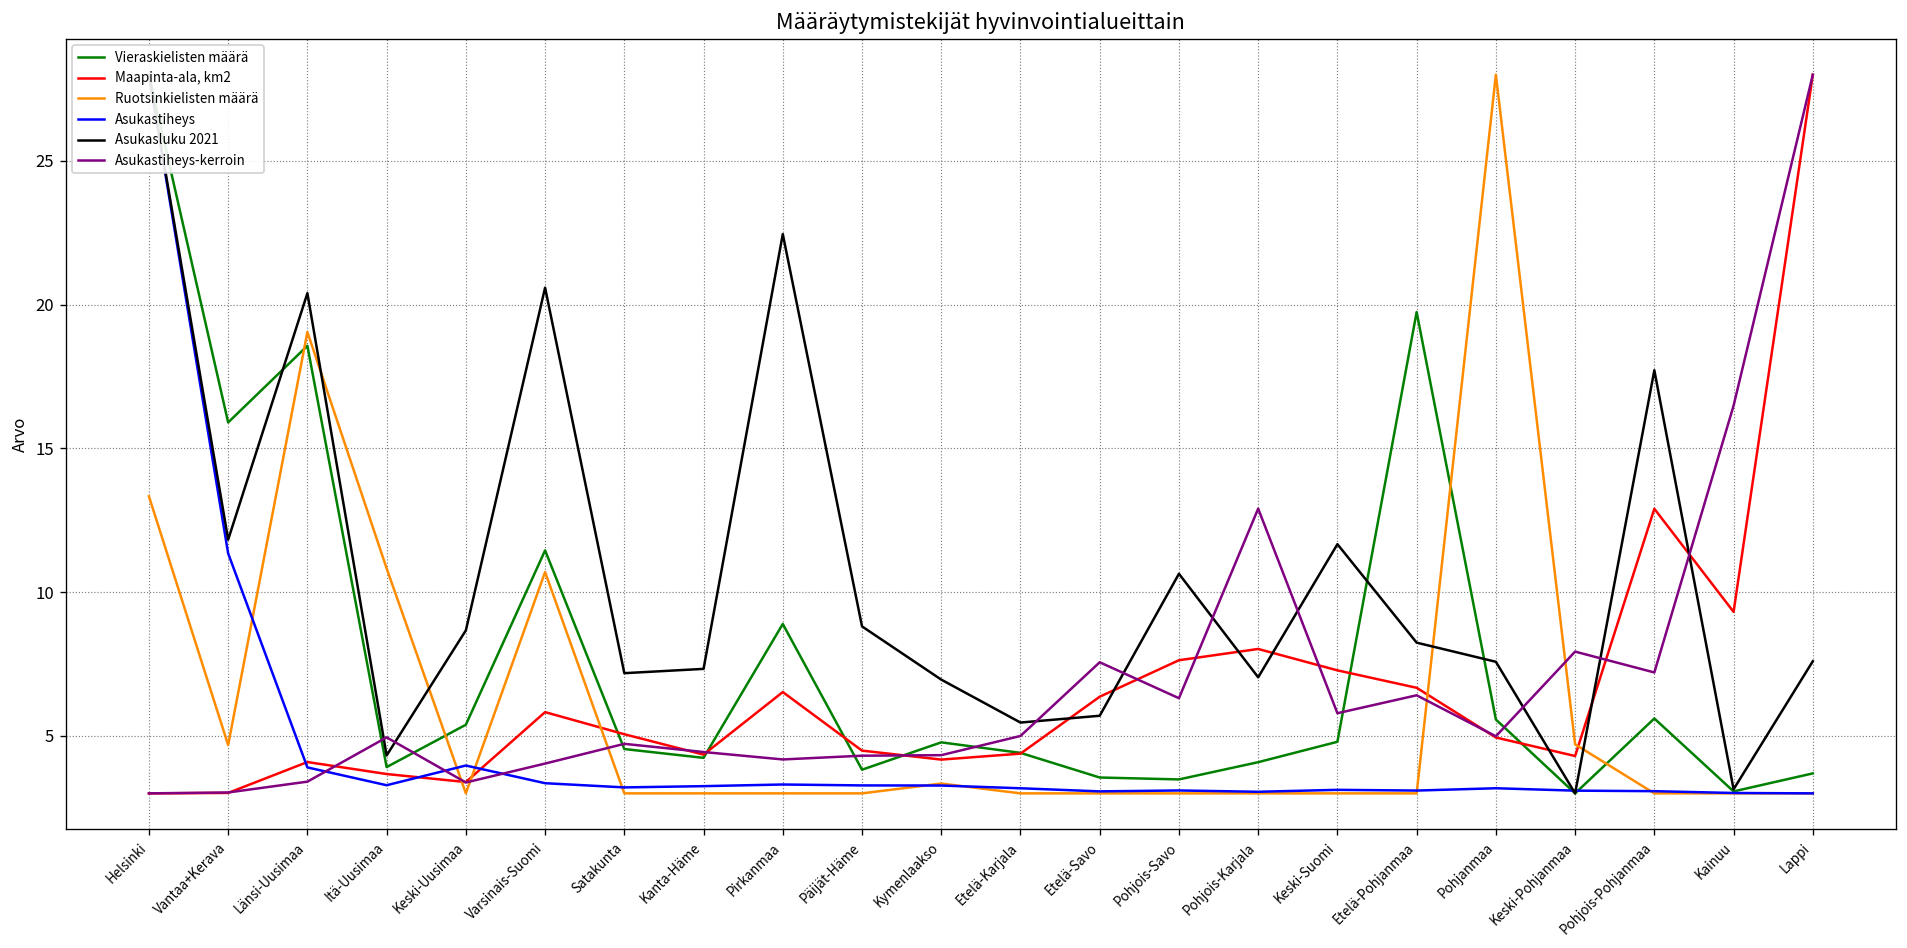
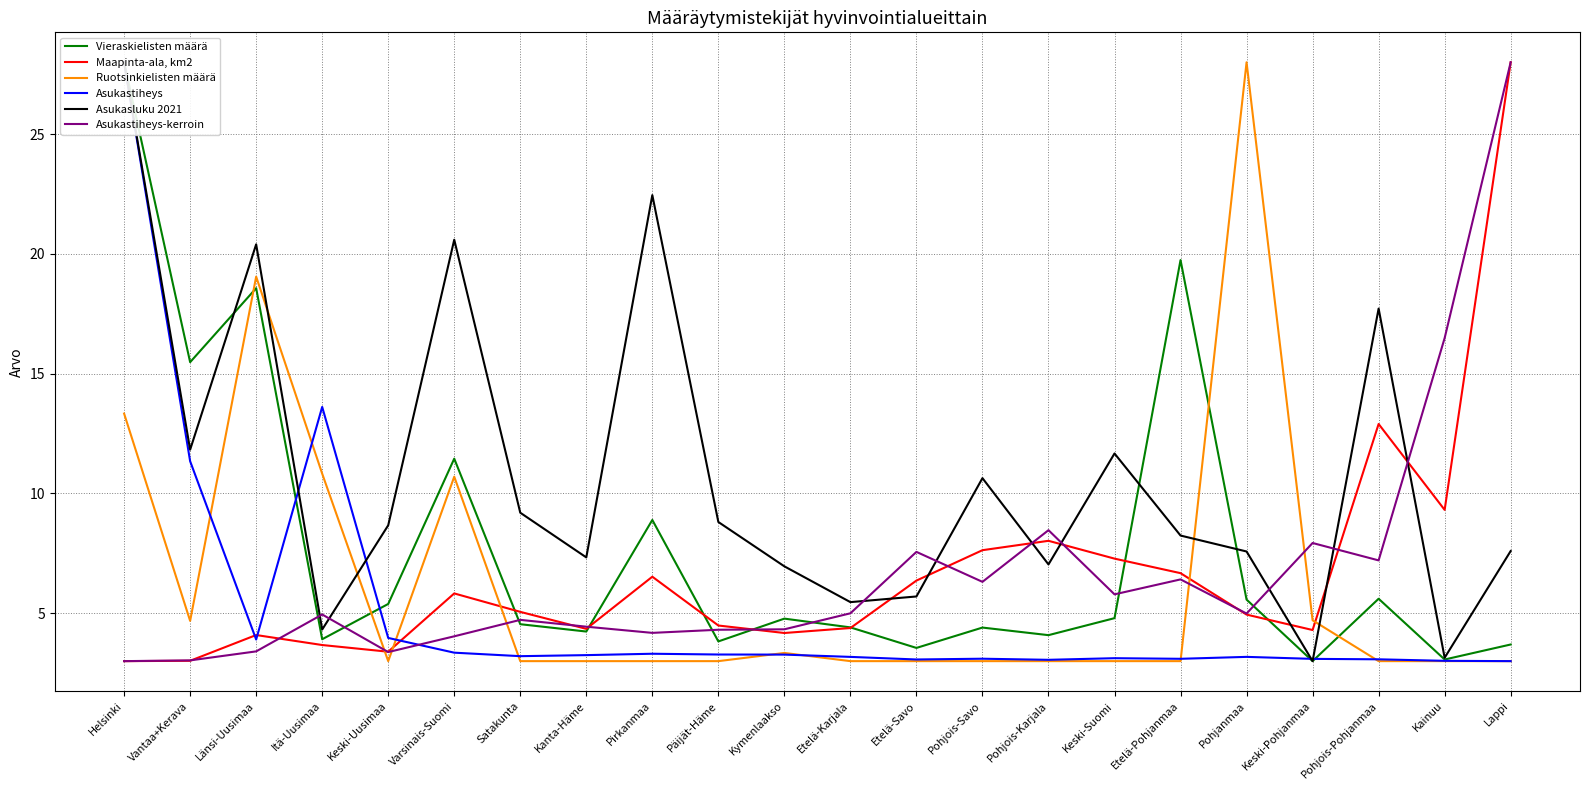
Vieraskielisten määrä, Vantaa+Kerava: 15.9 -> 15.5
Asukastiheys, Itä-Uusimaa: 3.3 -> 13.6
Asukasluku 2021, Satakunta: 7.2 -> 9.2
Vieraskielisten määrä, Pohjois-Savo: 3.5 -> 4.4
Asukastiheys-kerroin, Pohjois-Karjala: 12.9 -> 8.5
